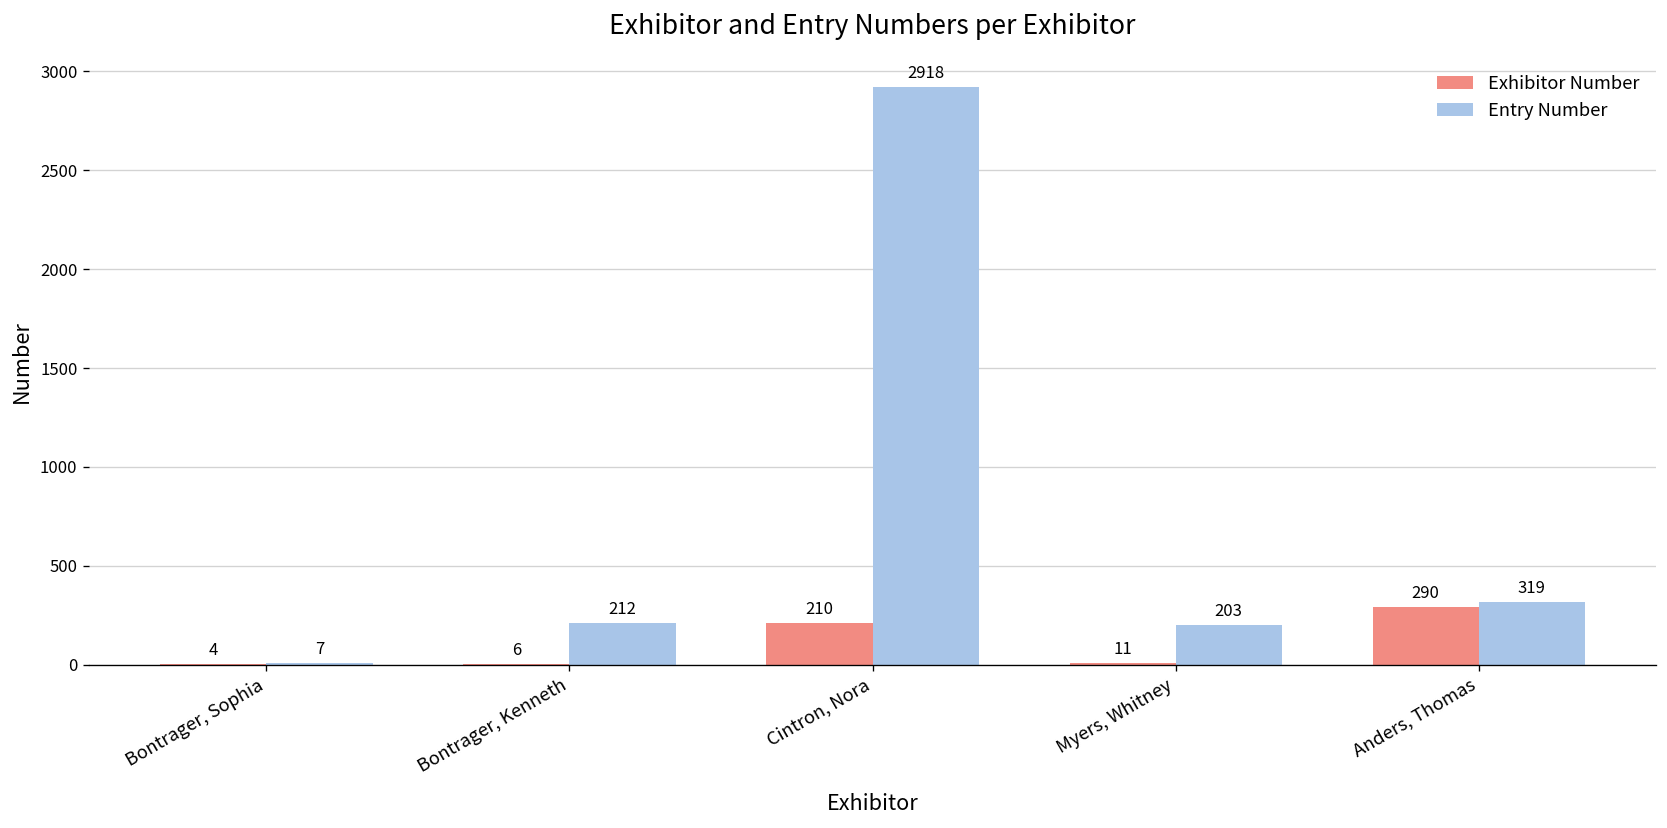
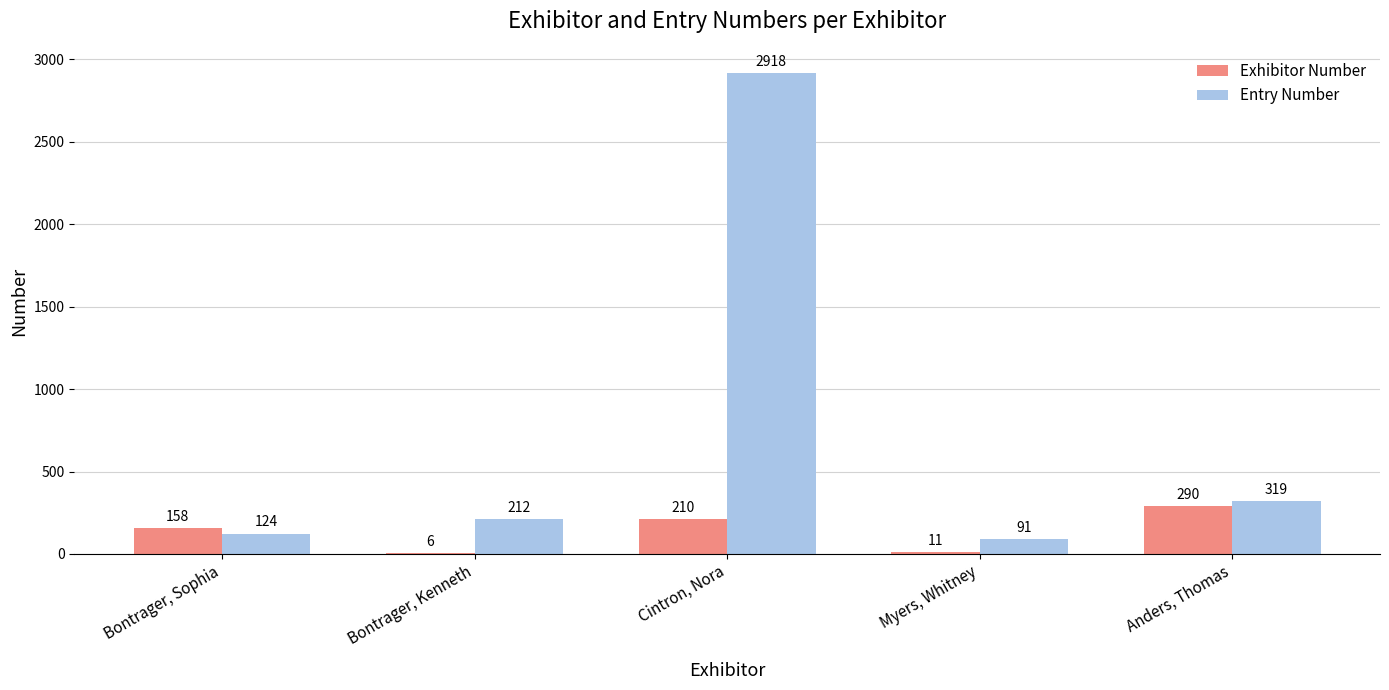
Exhibitor Number, Bontrager, Sophia: 4 -> 158
Entry Number, Bontrager, Sophia: 7 -> 124
Entry Number, Myers, Whitney: 203 -> 91
